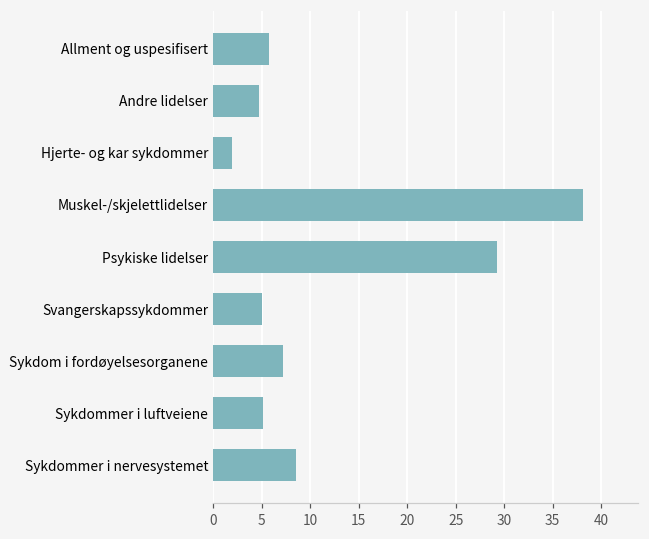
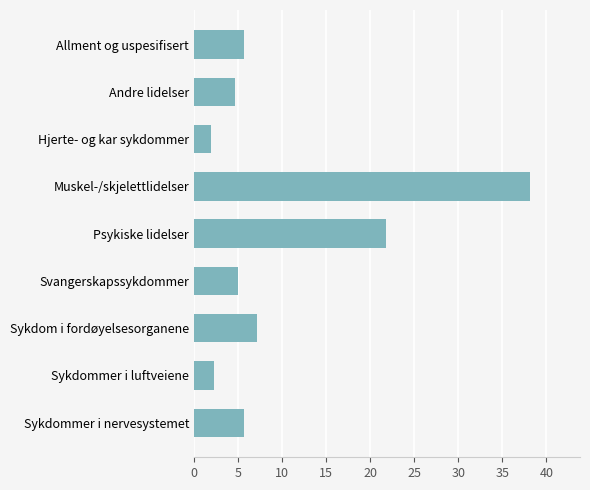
Psykiske lidelser: 29 -> 22
Sykdommer i luftveiene: 5 -> 2
Sykdommer i nervesystemet: 9 -> 6
